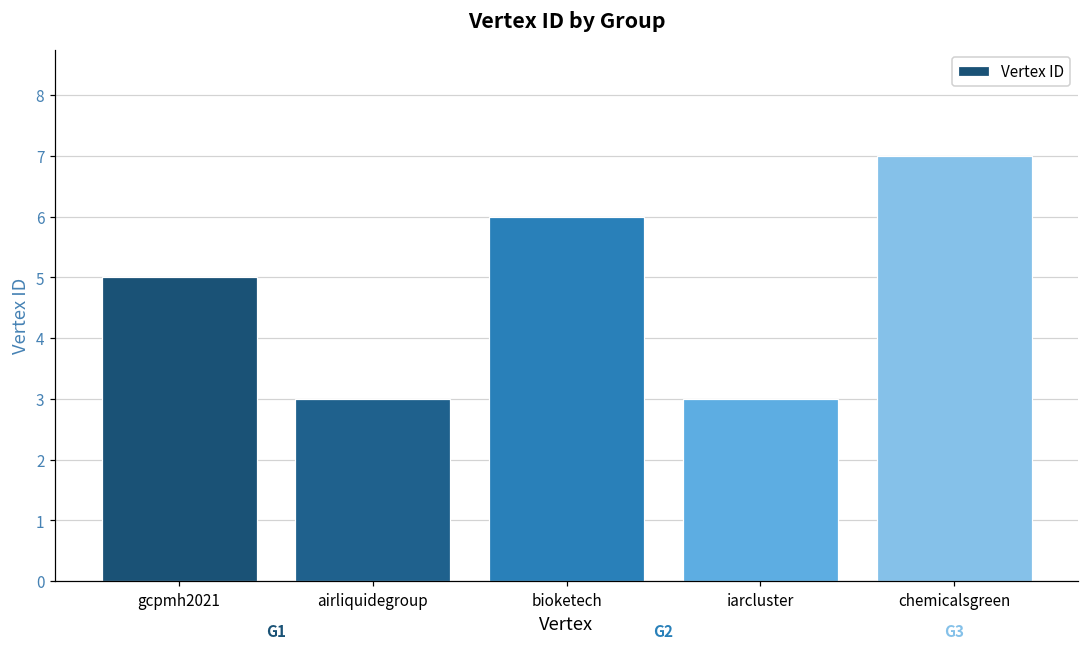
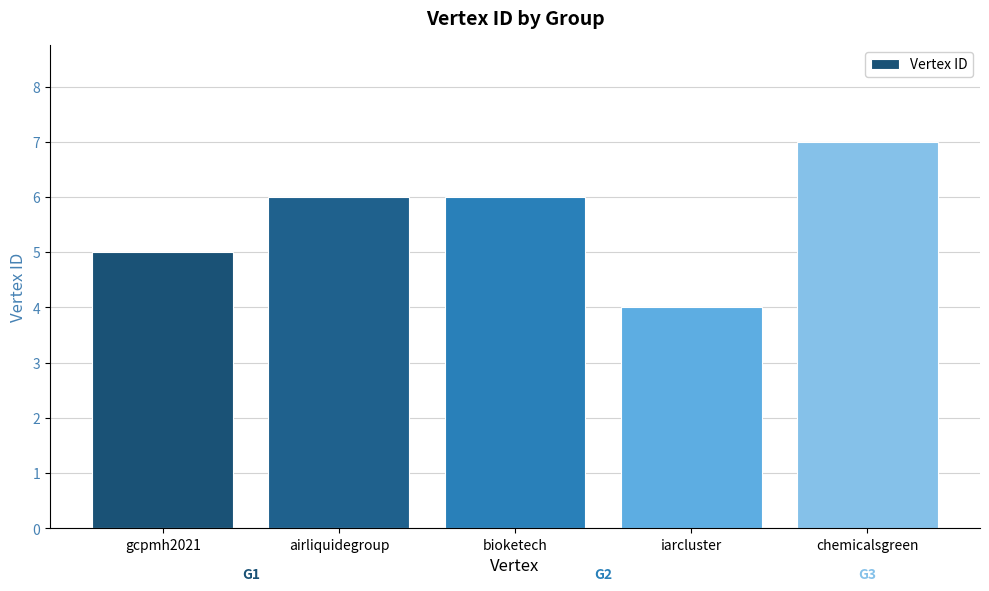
airliquidegroup: 3 -> 6
iarcluster: 3 -> 4
